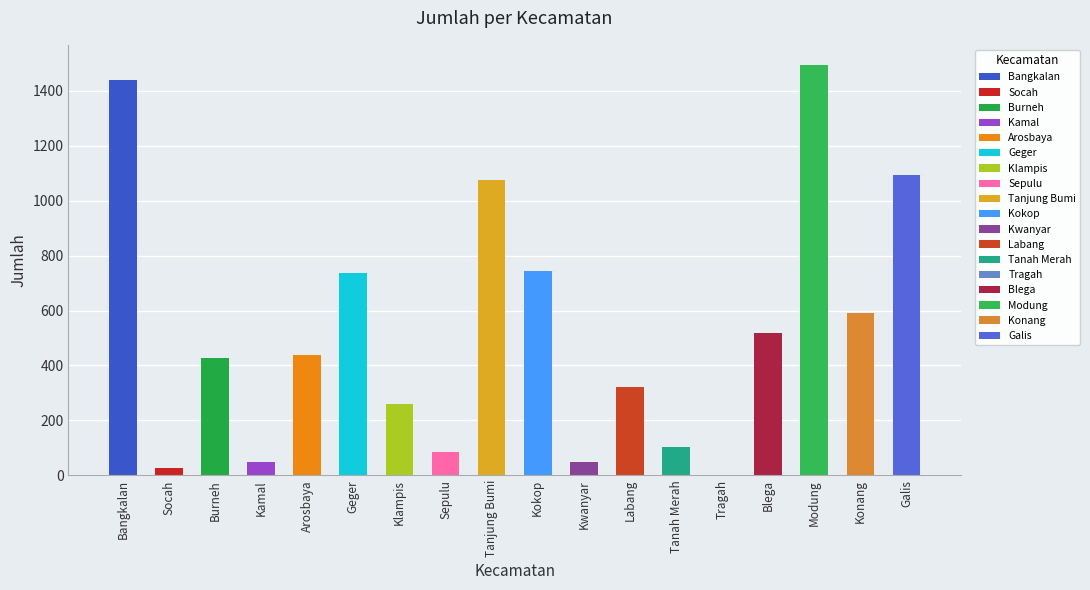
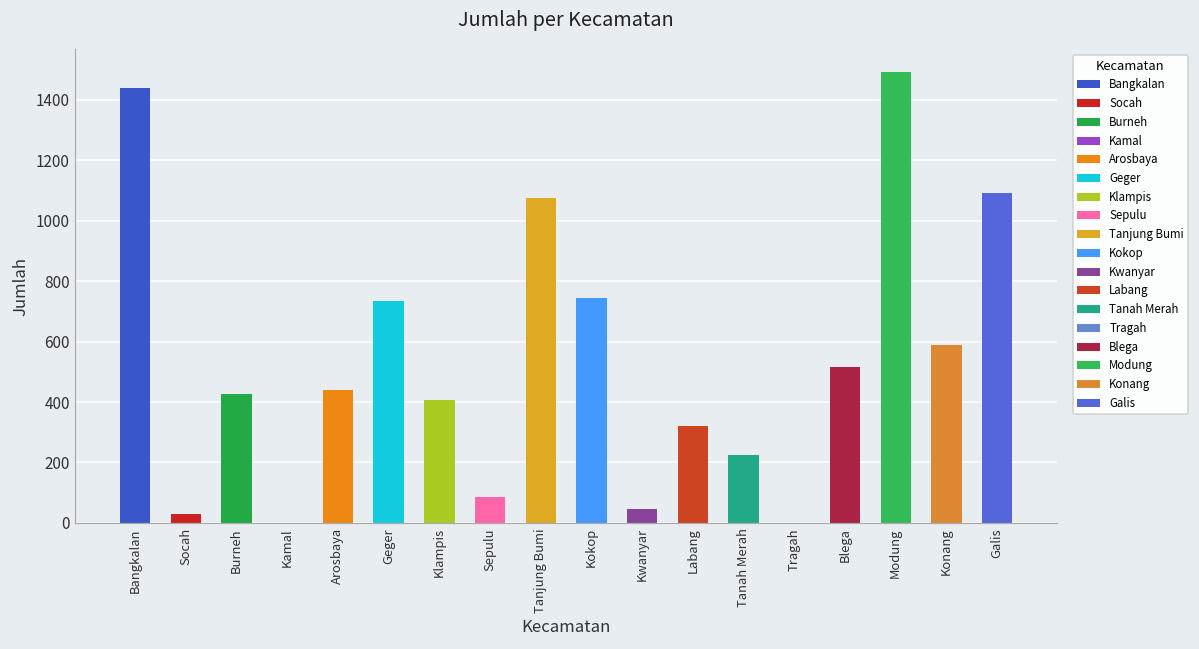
Kamal: 50 -> 0
Klampis: 260 -> 410
Tanah Merah: 100 -> 220
